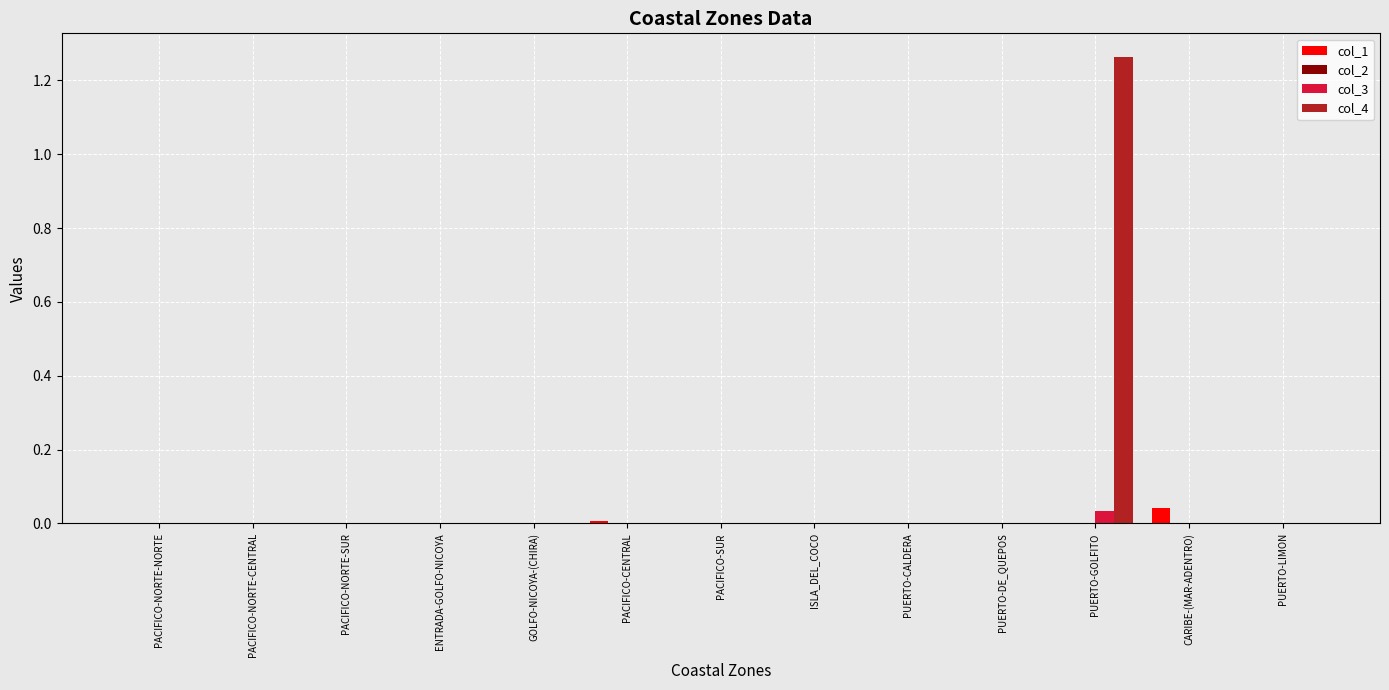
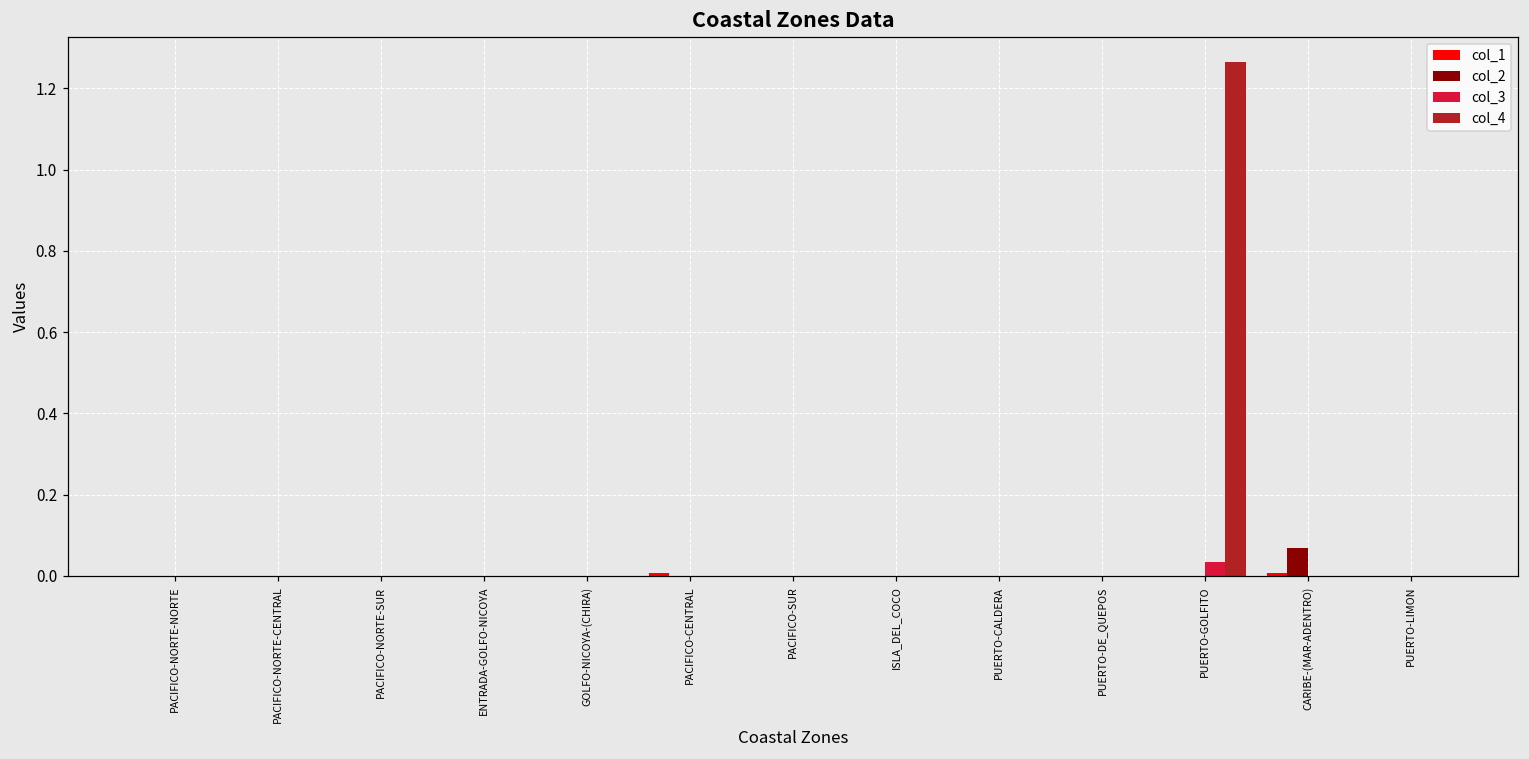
col_1, CARIBE-(MAR-ADENTRO): 0.04 -> 0.01
col_2, CARIBE-(MAR-ADENTRO): 0.00 -> 0.07
